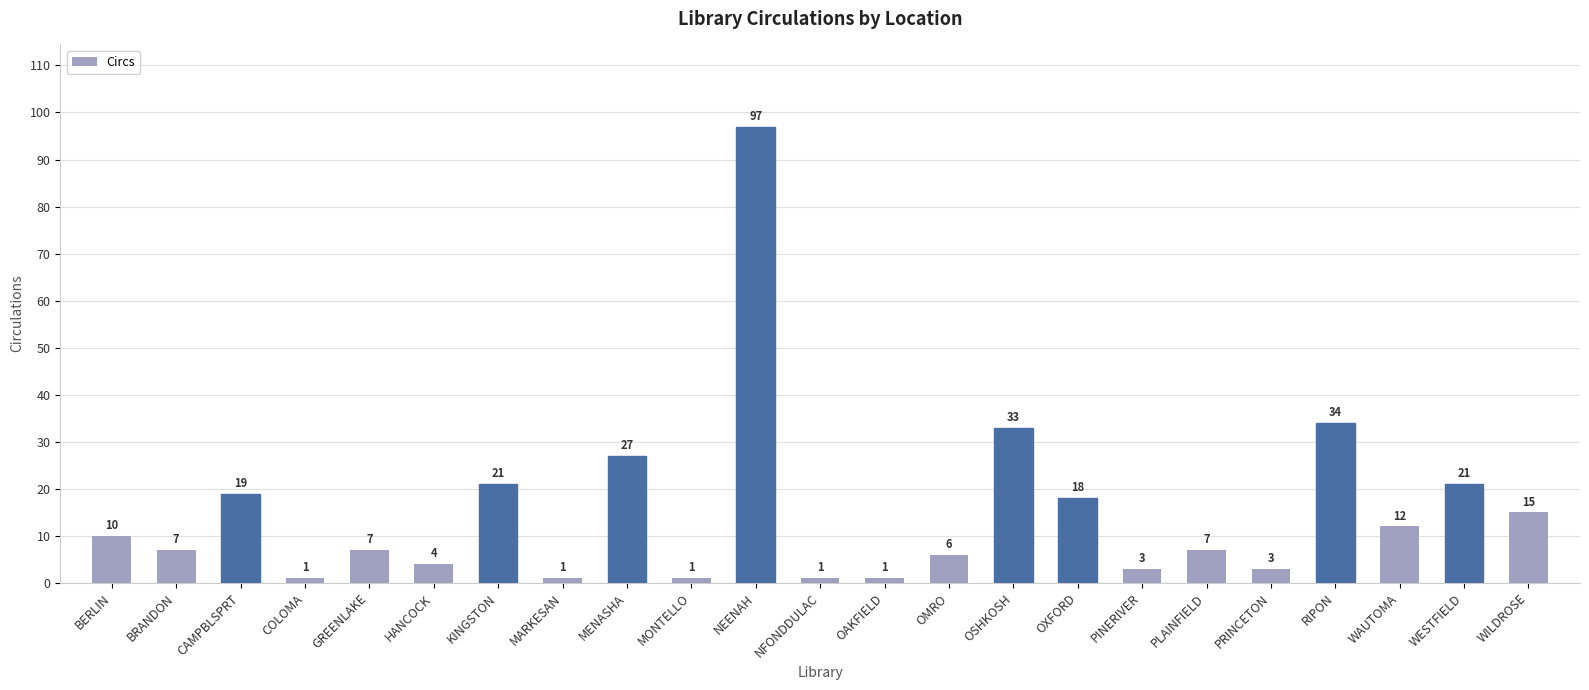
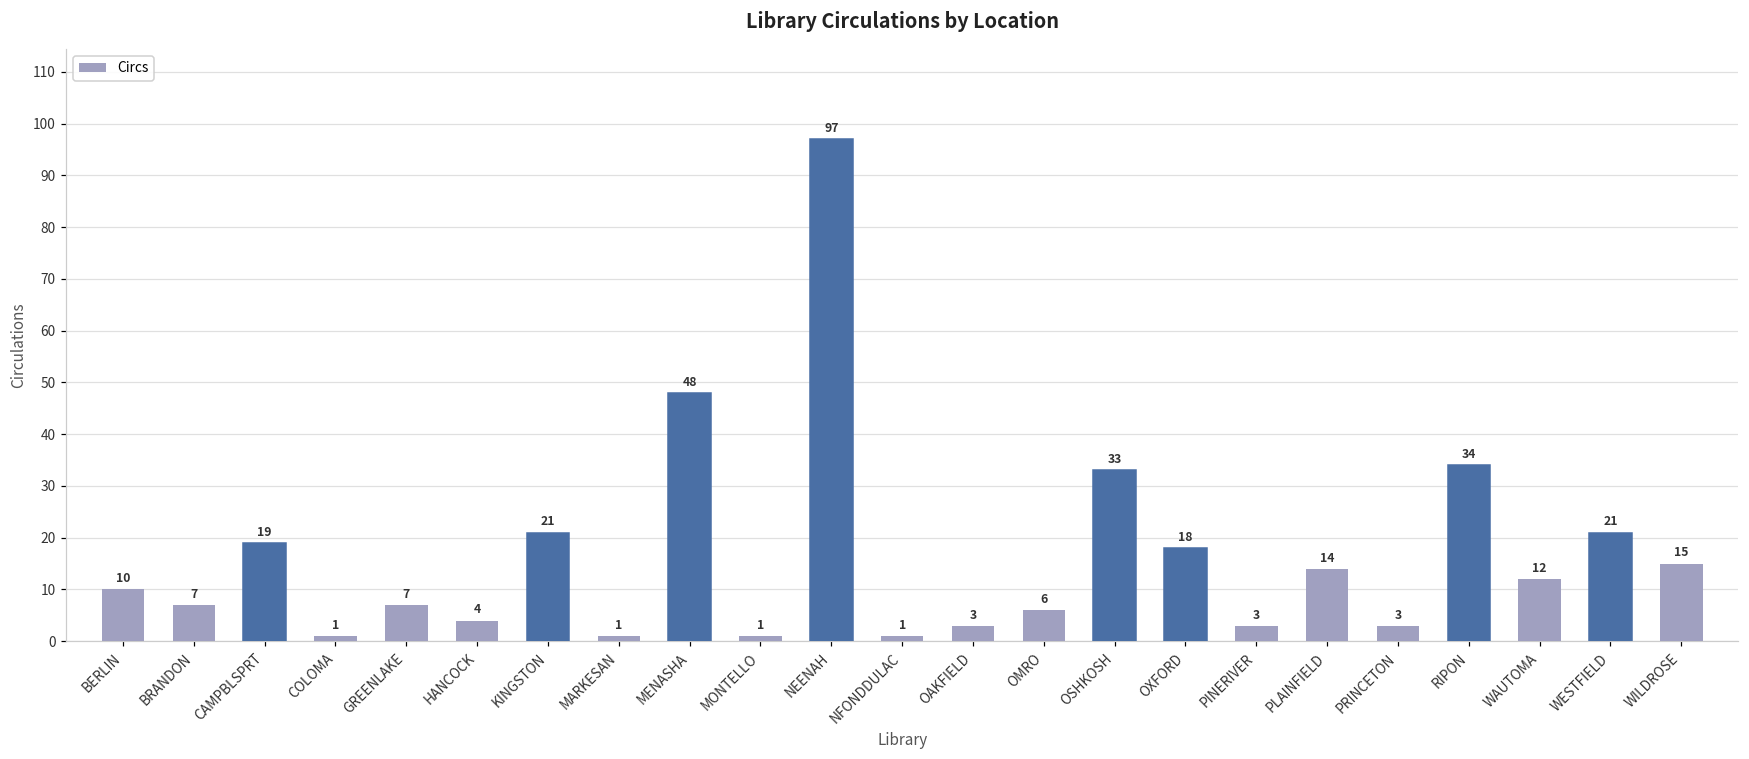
MENASHA: 27 -> 48
OAKFIELD: 1 -> 3
PLAINFIELD: 7 -> 14
